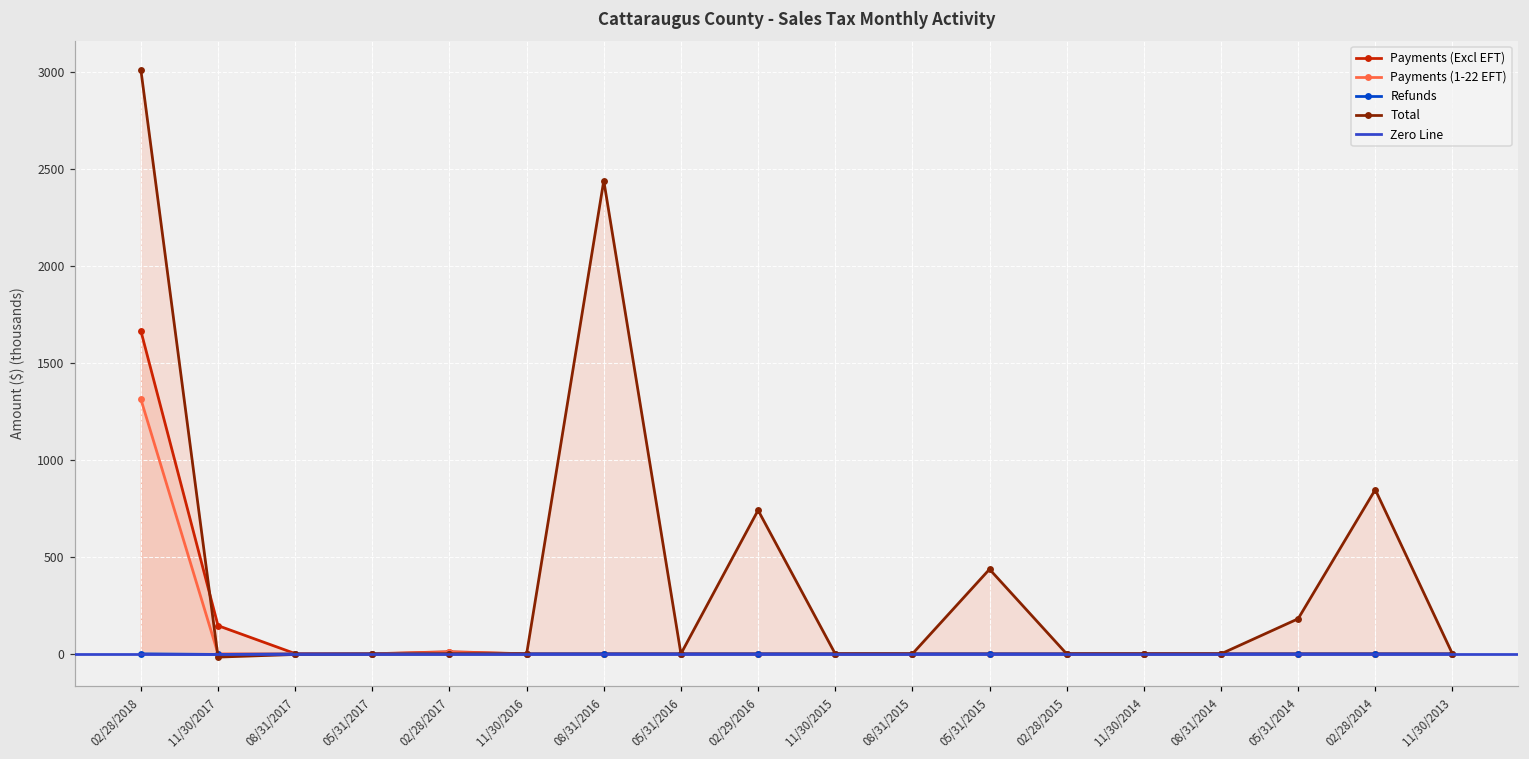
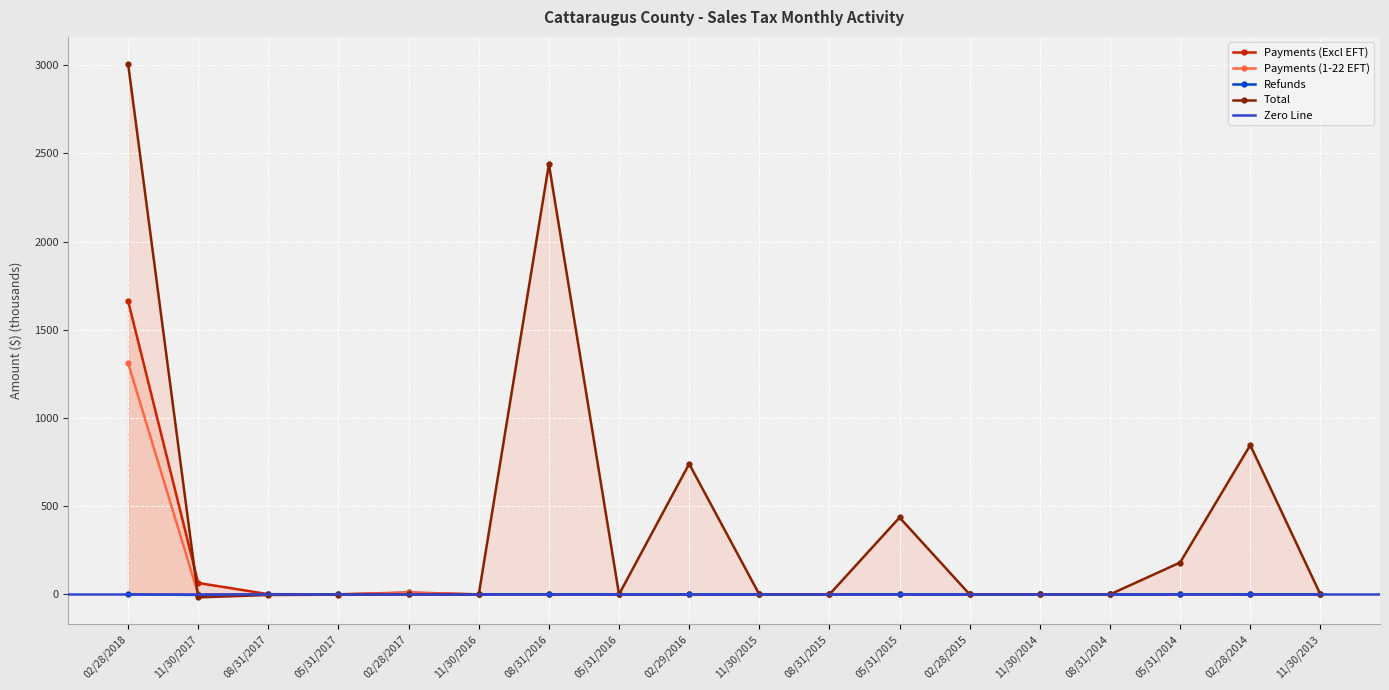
Payments (Excl EFT), 11/30/2017: 150 -> 60
